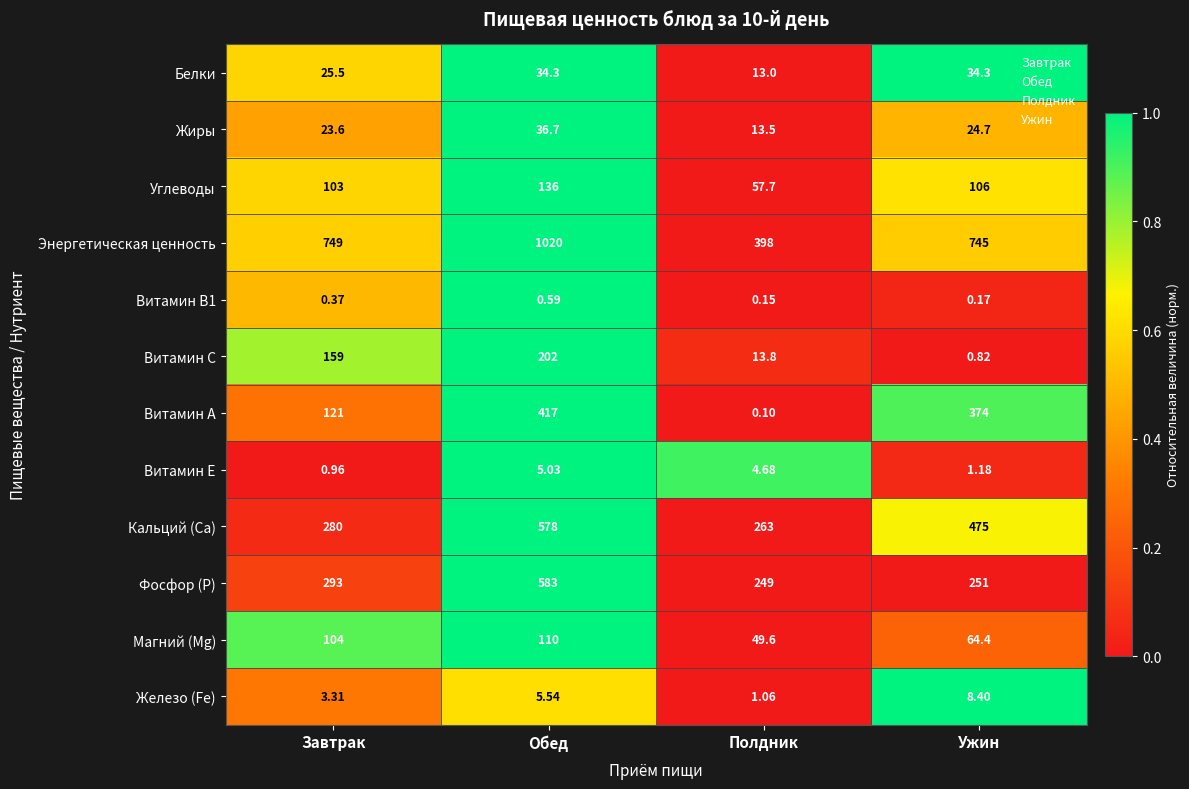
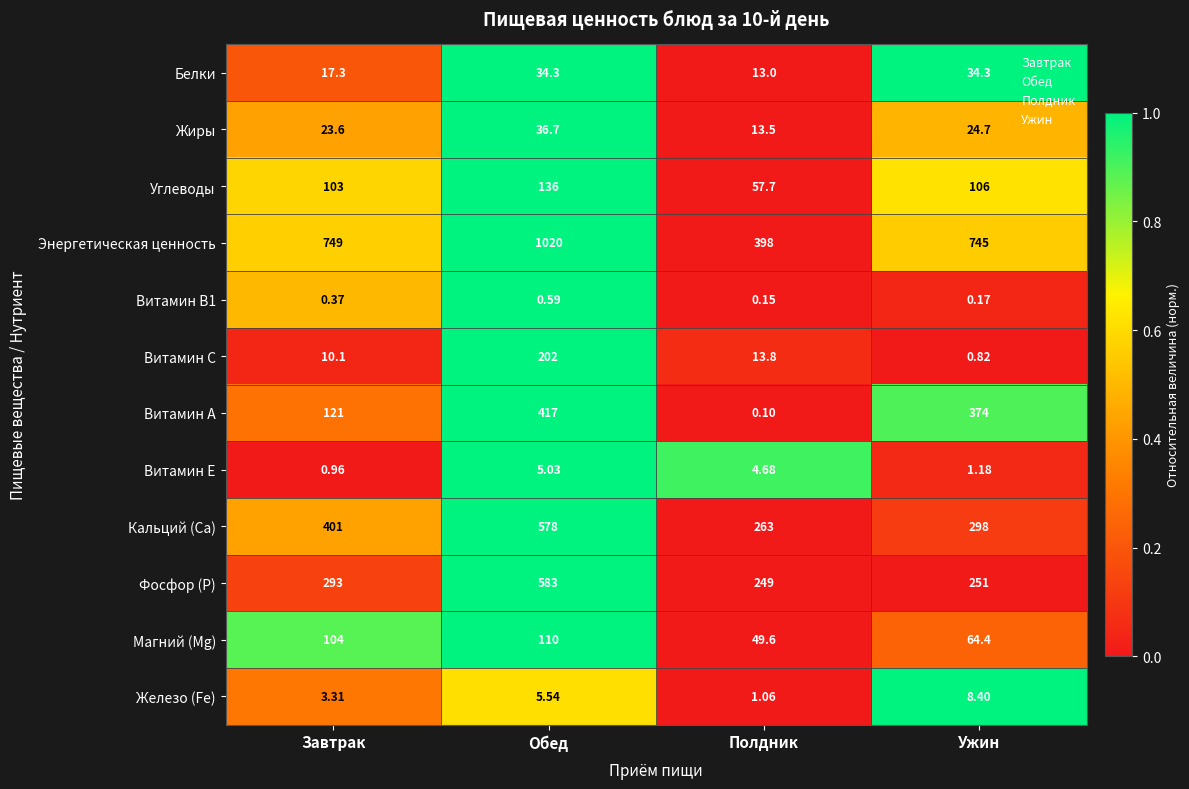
Белки, Завтрак: 25.5 -> 17.3
Витамин С, Завтрак: 159 -> 10.1
Кальций (Ca), Завтрак: 280 -> 401
Кальций (Ca), Ужин: 475 -> 298
